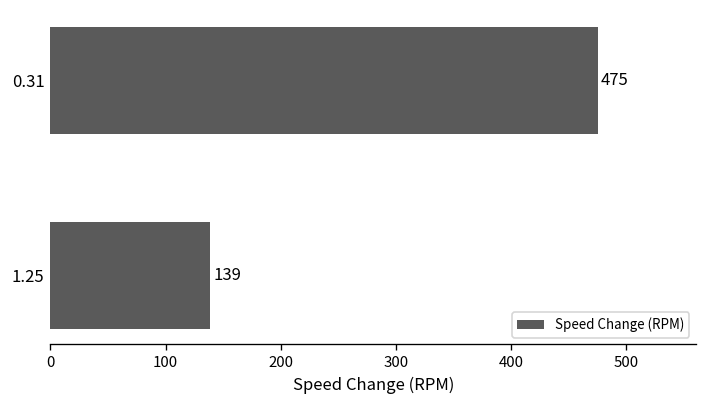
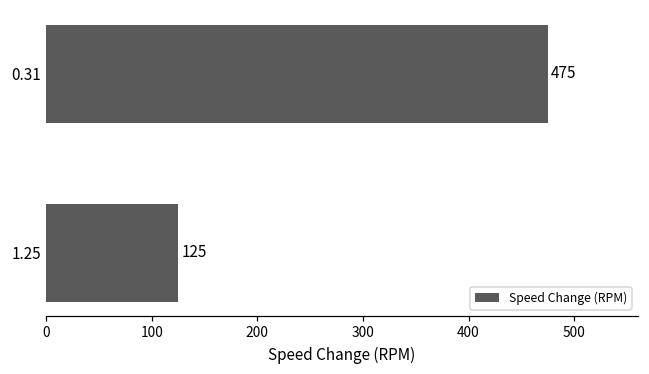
1.25: 139 -> 125
